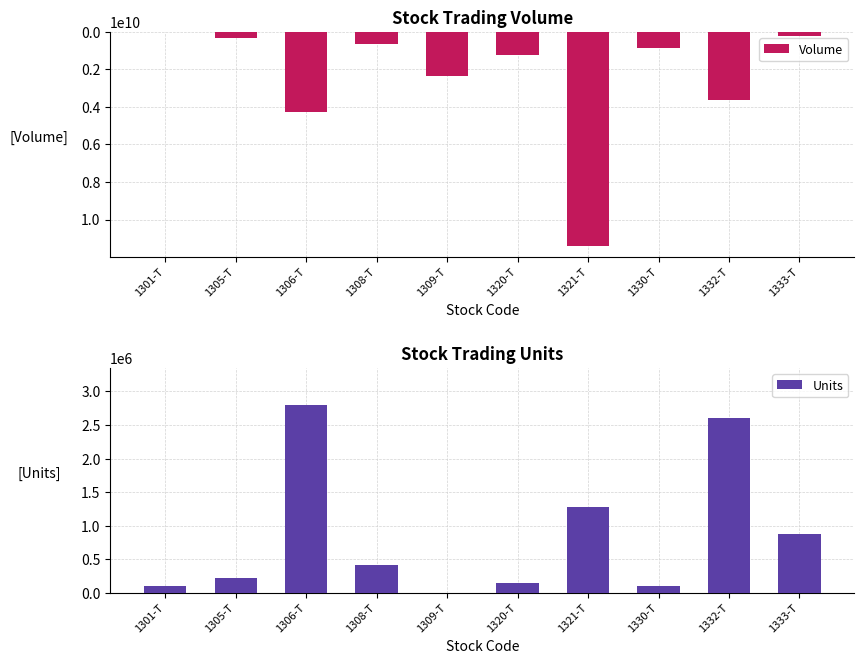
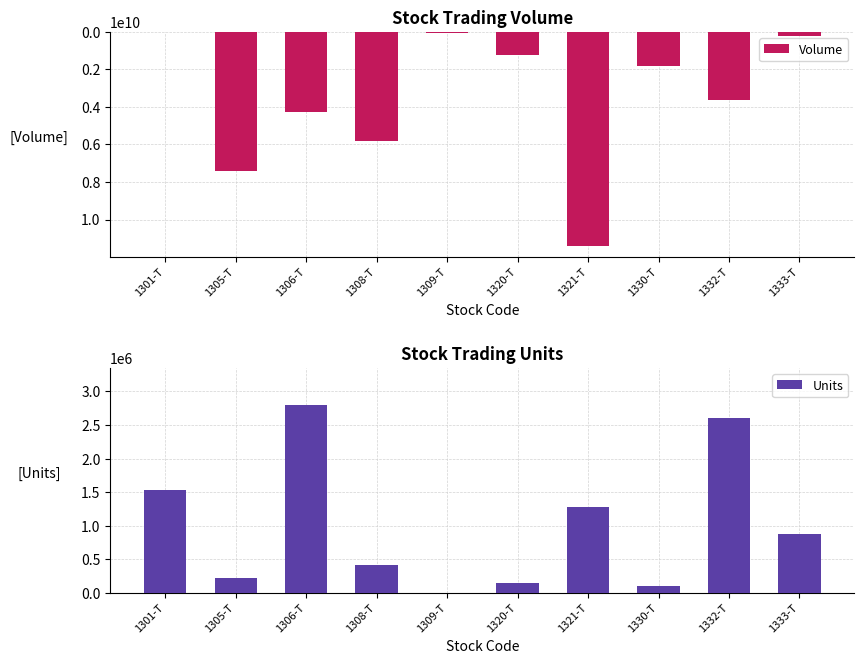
Stock Trading Volume, 1305-T: 300000000 -> 7400000000
Stock Trading Volume, 1308-T: 600000000 -> 5800000000
Stock Trading Volume, 1309-T: 2300000000 -> 100000000
Stock Trading Volume, 1330-T: 900000000 -> 1800000000
Stock Trading Units, 1301-T: 100000 -> 1500000
